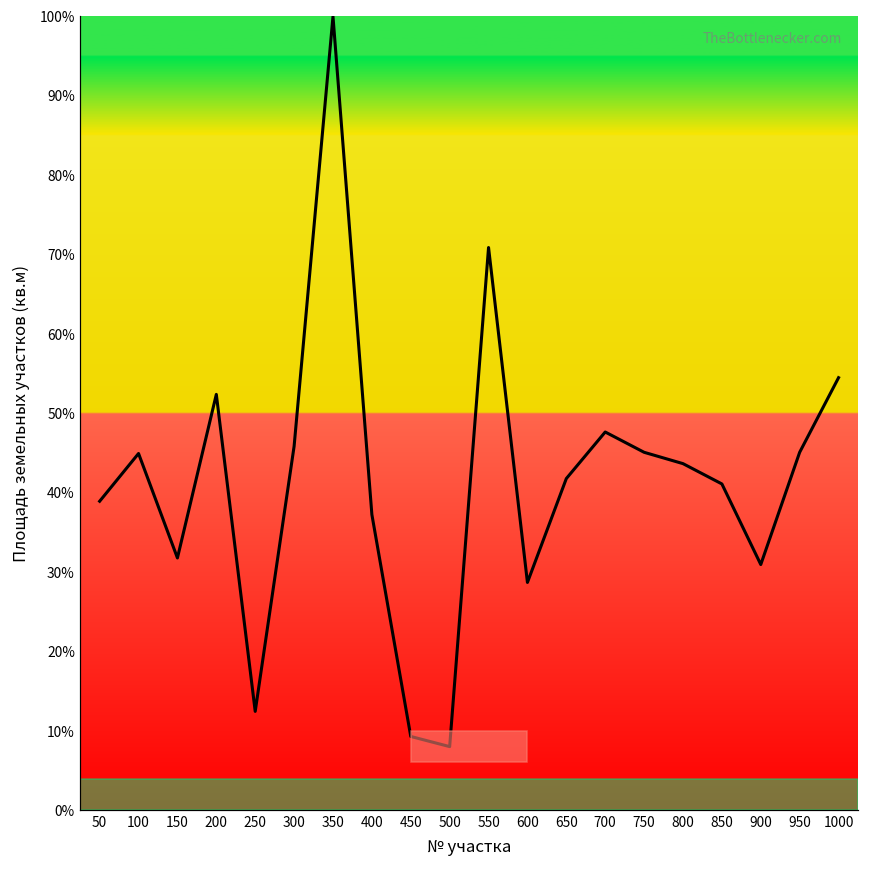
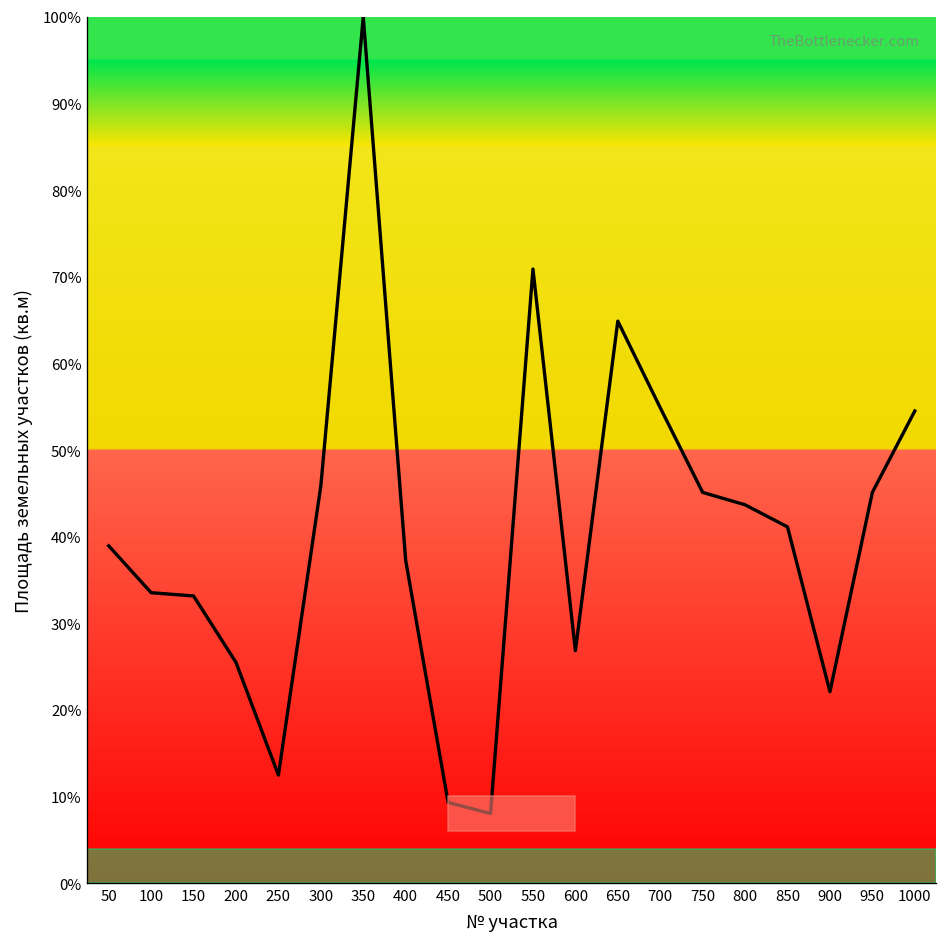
100: 45% -> 34%
150: 32% -> 33%
200: 52% -> 25%
600: 29% -> 27%
650: 42% -> 65%
700: 48% -> 55%
900: 31% -> 22%
